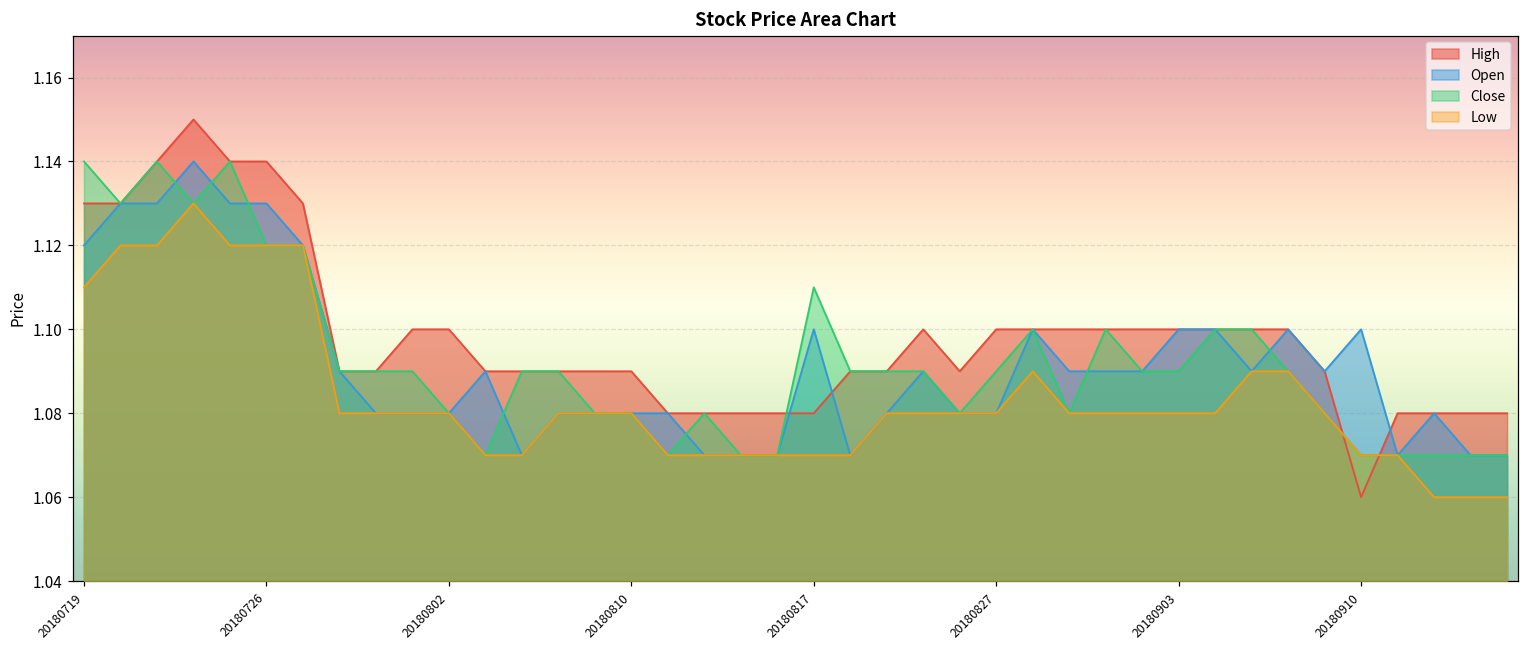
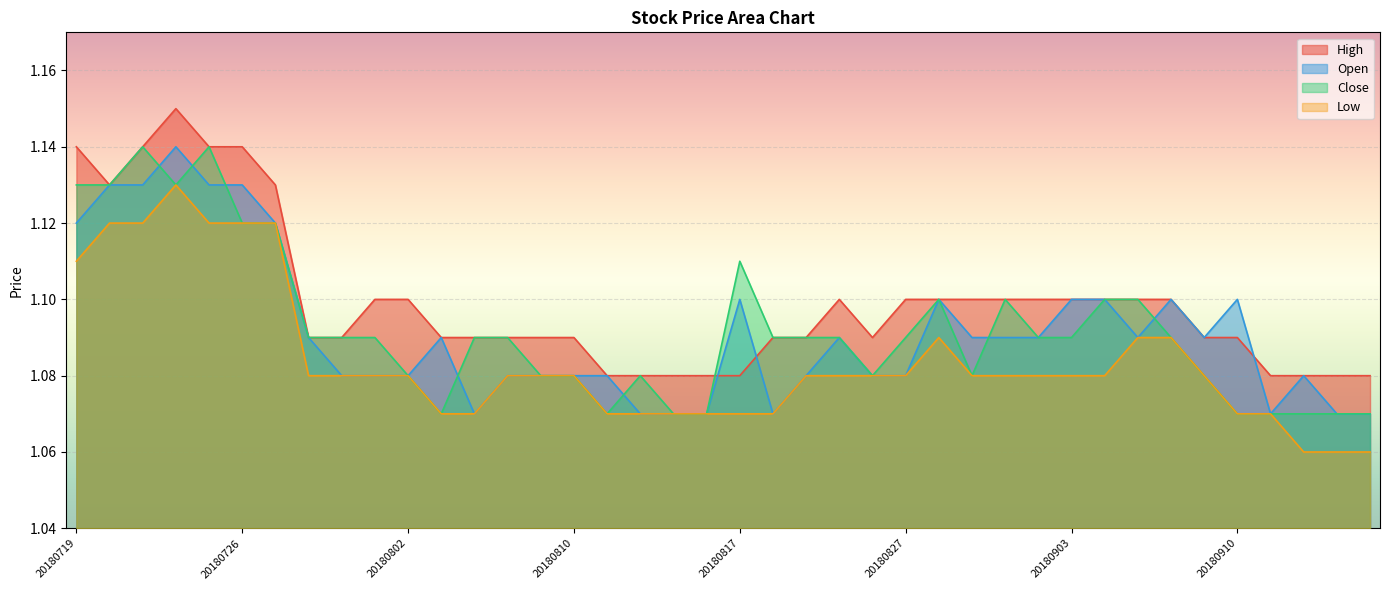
High, 20180719: 1.13 -> 1.14
Close, 20180719: 1.14 -> 1.13
High, 20180910: 1.06 -> 1.09
